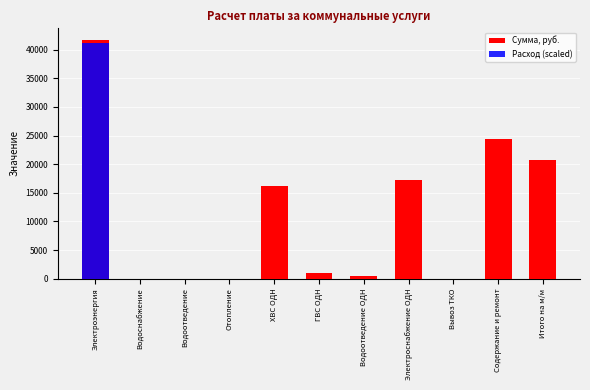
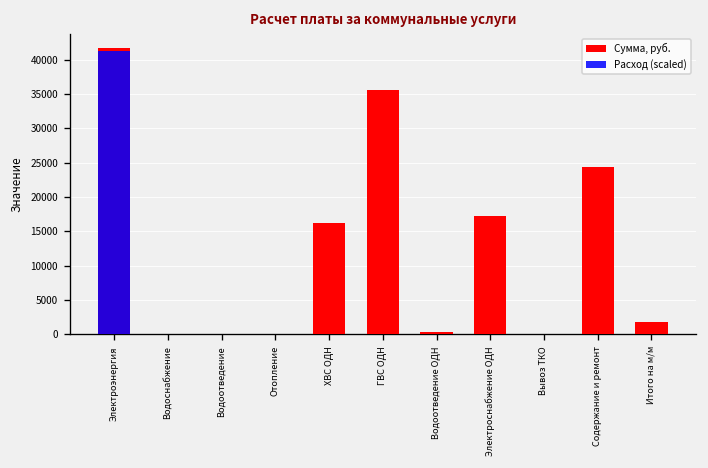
Сумма, руб., ГВС ОДН: 1000 -> 36000
Сумма, руб., Итого на м/м: 21000 -> 2000
